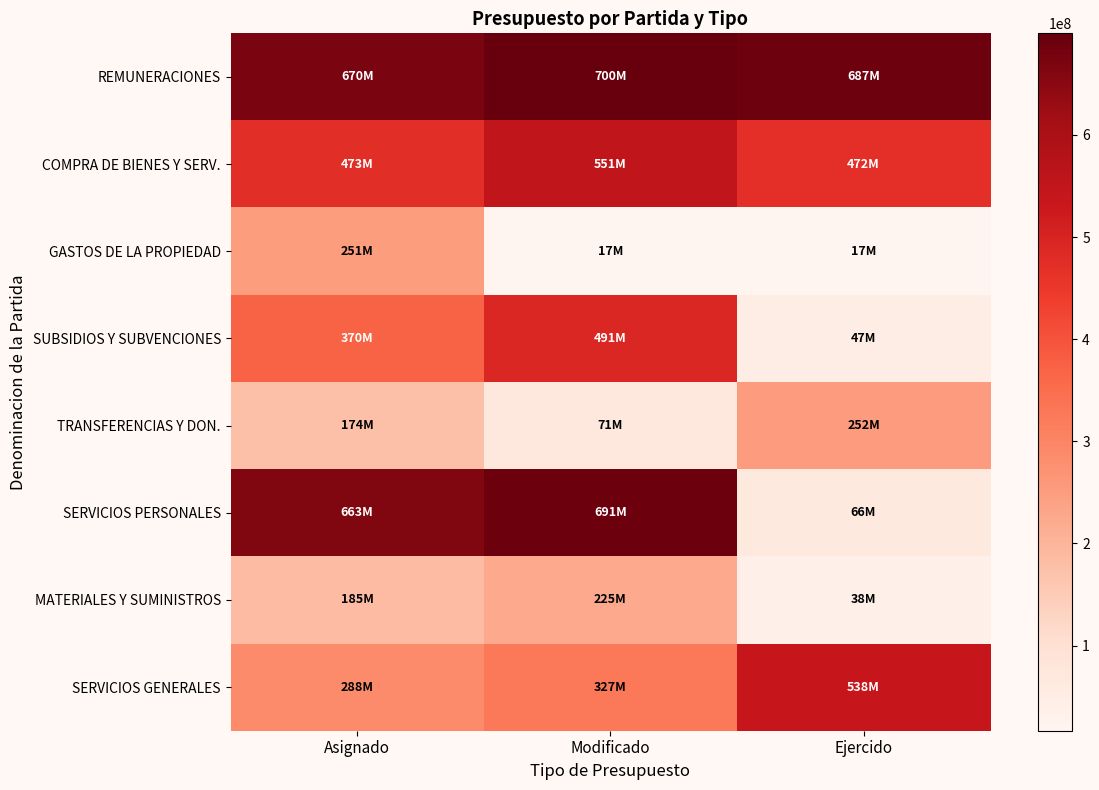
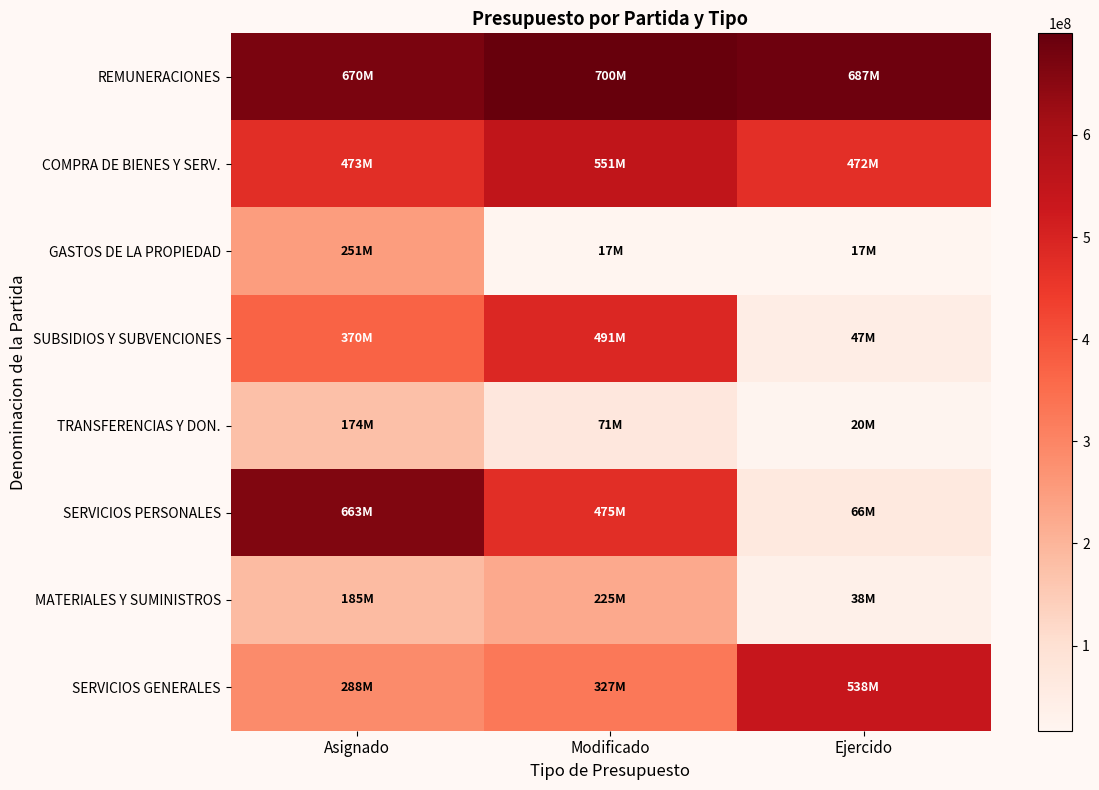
TRANSFERENCIAS Y DON., Ejercido: 252M -> 20M
SERVICIOS PERSONALES, Modificado: 691M -> 475M
